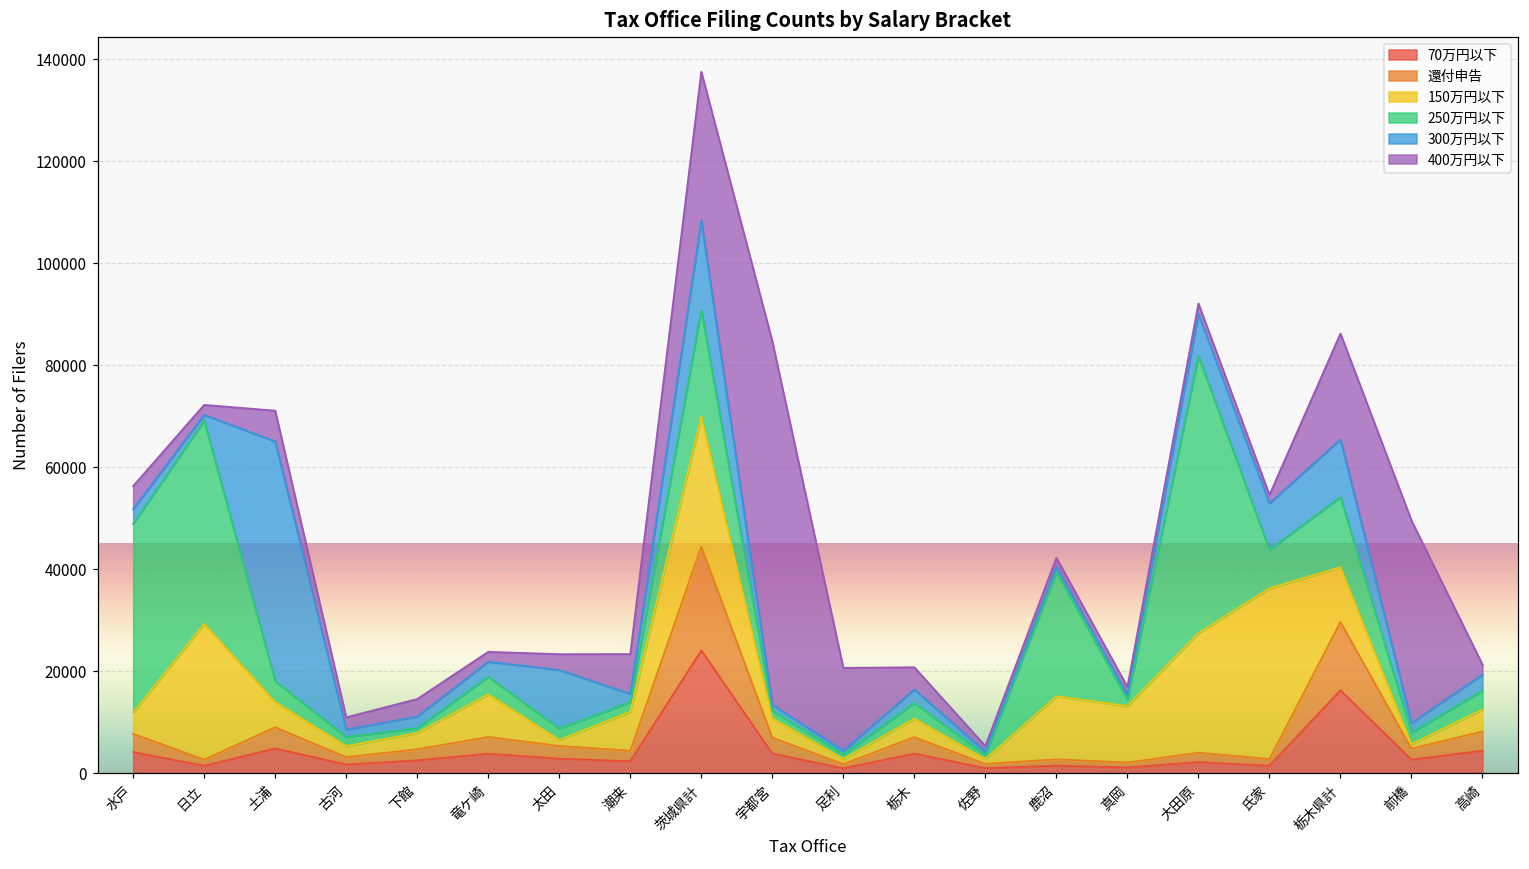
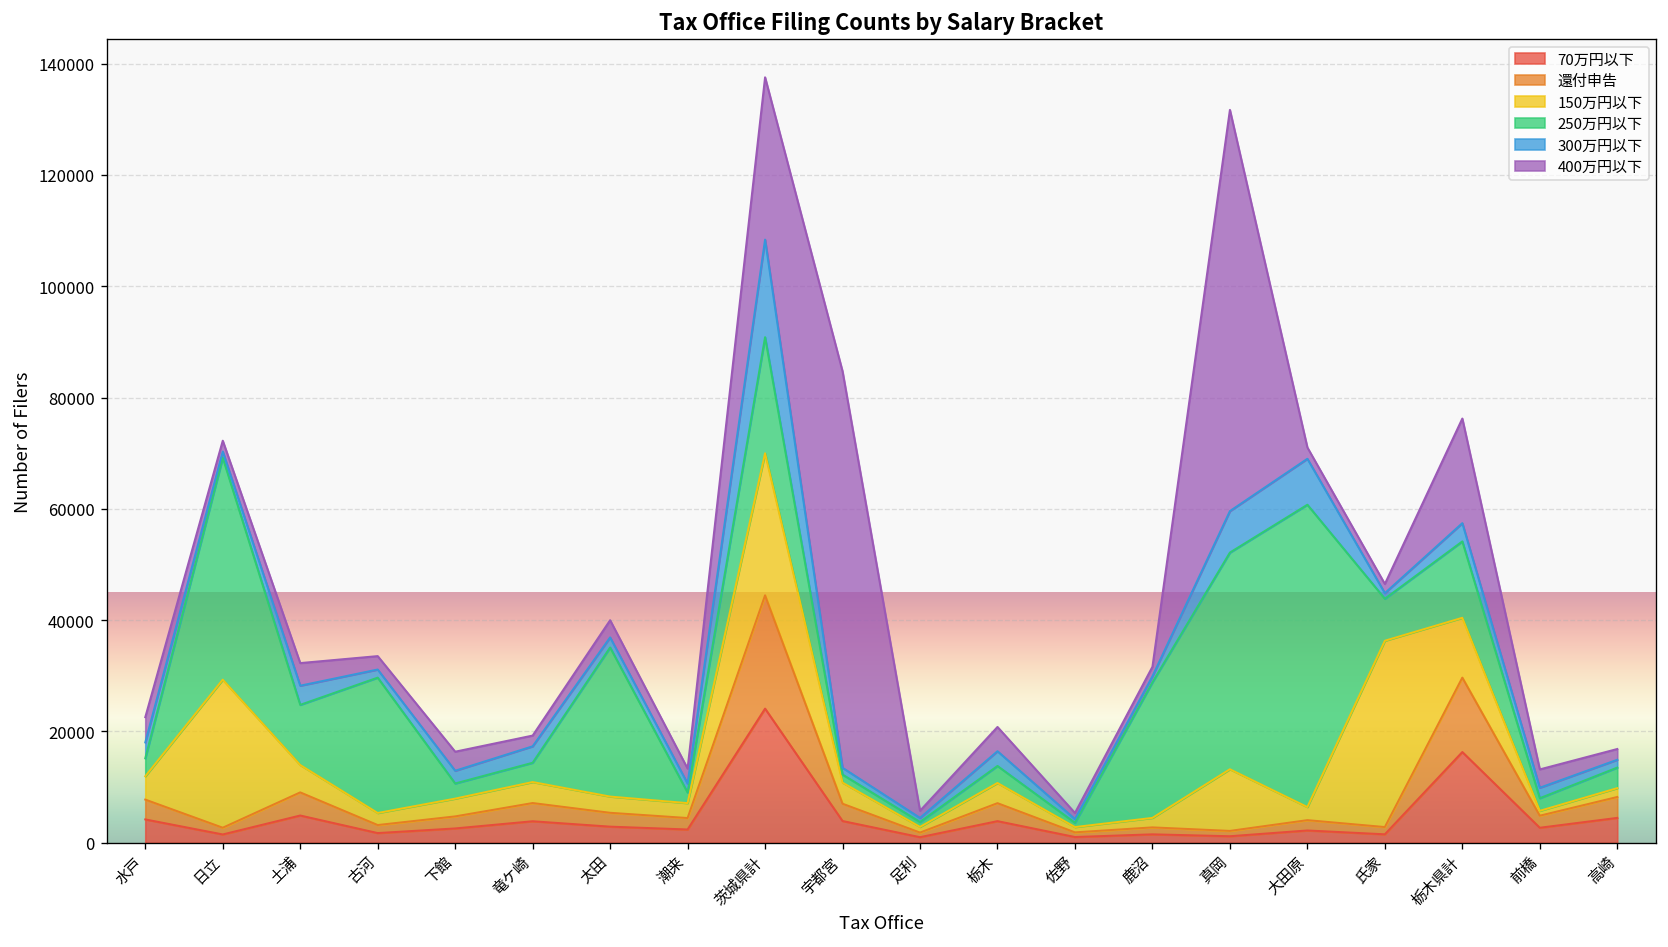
250万円以下, 水戸: 37000 -> 3000
250万円以下, 土浦: 4000 -> 11000
300万円以下, 土浦: 47000 -> 3000
400万円以下, 土浦: 6000 -> 4000
250万円以下, 古河: 2000 -> 24000
250万円以下, 下館: 1000 -> 3000
150万円以下, 竜ケ崎: 8000 -> 4000
150万円以下, 太田: 1000 -> 3000
250万円以下, 太田: 2000 -> 27000
300万円以下, 太田: 11000 -> 2000
150万円以下, 潮来: 8000 -> 3000
400万円以下, 潮来: 8000 -> 3000
400万円以下, 足利: 16000 -> 1000
150万円以下, 鹿沼: 12000 -> 2000
250万円以下, 真岡: 1000 -> 39000
300万円以下, 真岡: 1000 -> 7000
400万円以下, 真岡: 2000 -> 72000
150万円以下, 大田原: 23000 -> 2000
300万円以下, 氏家: 9000 -> 1000
300万円以下, 栃木県計: 11000 -> 3000
400万円以下, 栃木県計: 21000 -> 19000
400万円以下, 前橋: 40000 -> 3000
150万円以下, 高崎: 4000 -> 2000
300万円以下, 高崎: 3000 -> 1000
